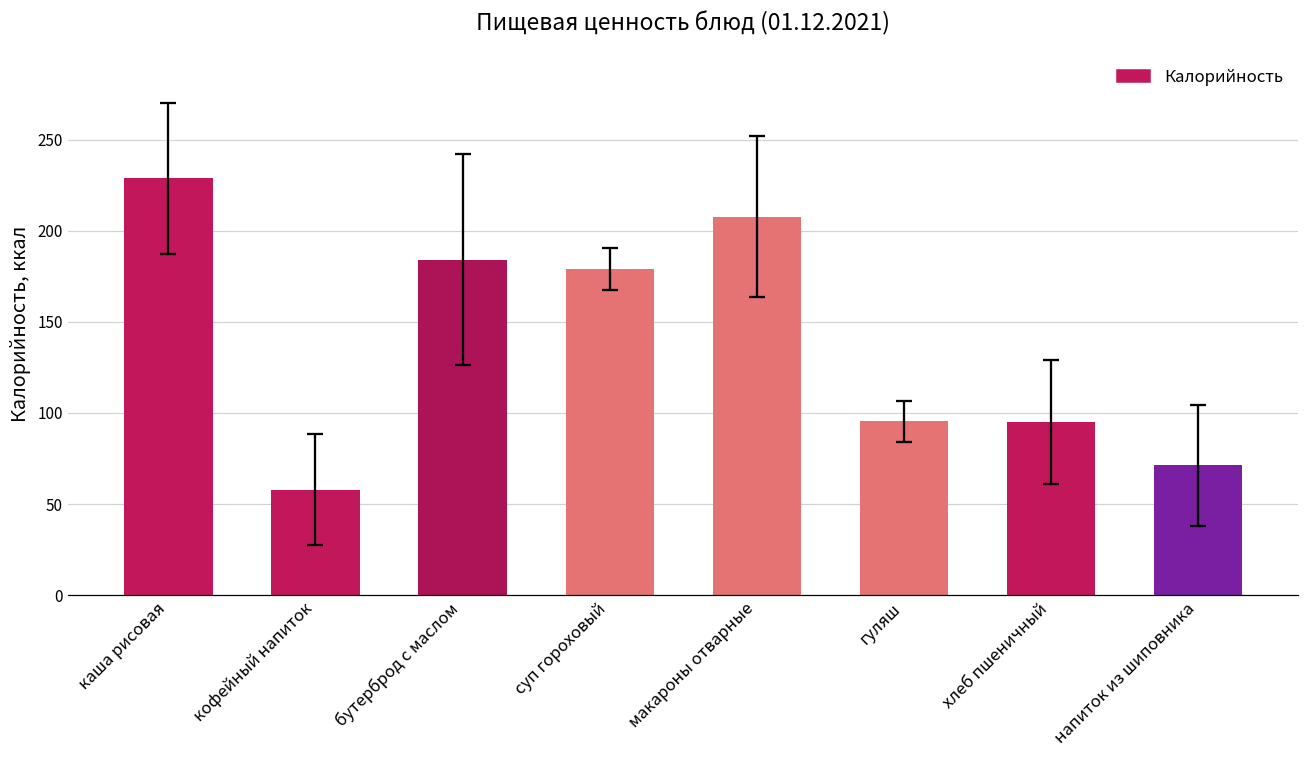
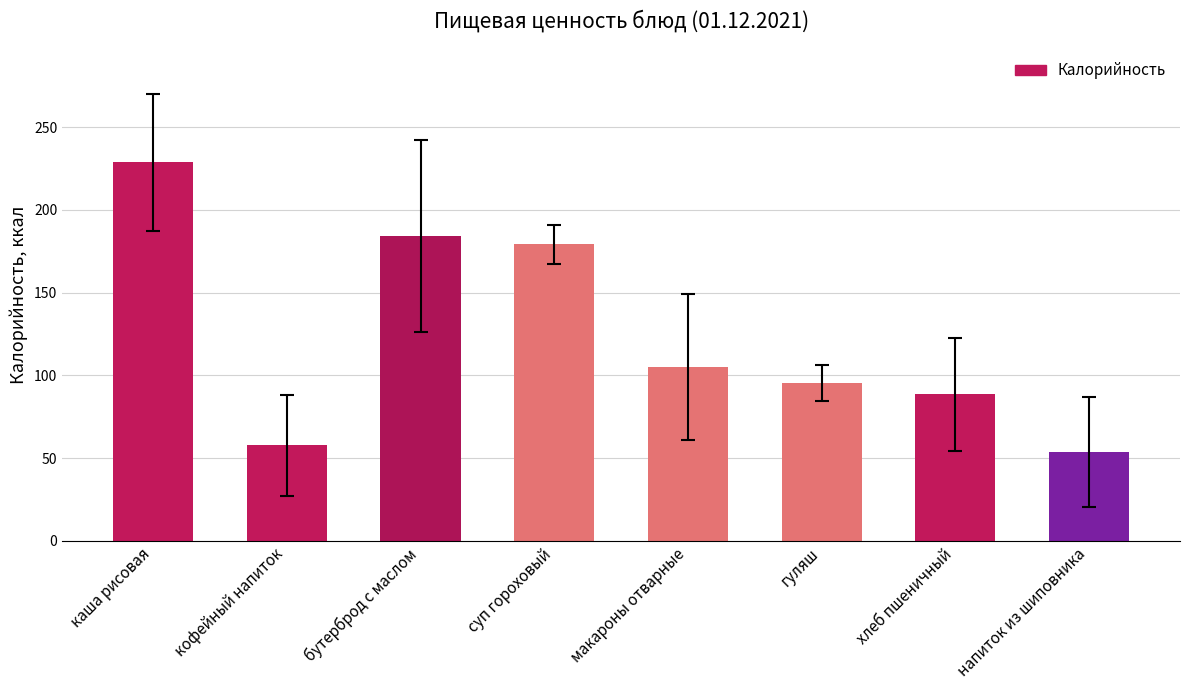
Калорийность, макароны отварные: 208 -> 105
Калорийность, хлеб пшеничный: 95 -> 89
Калорийность, напиток из шиповника: 71 -> 54
